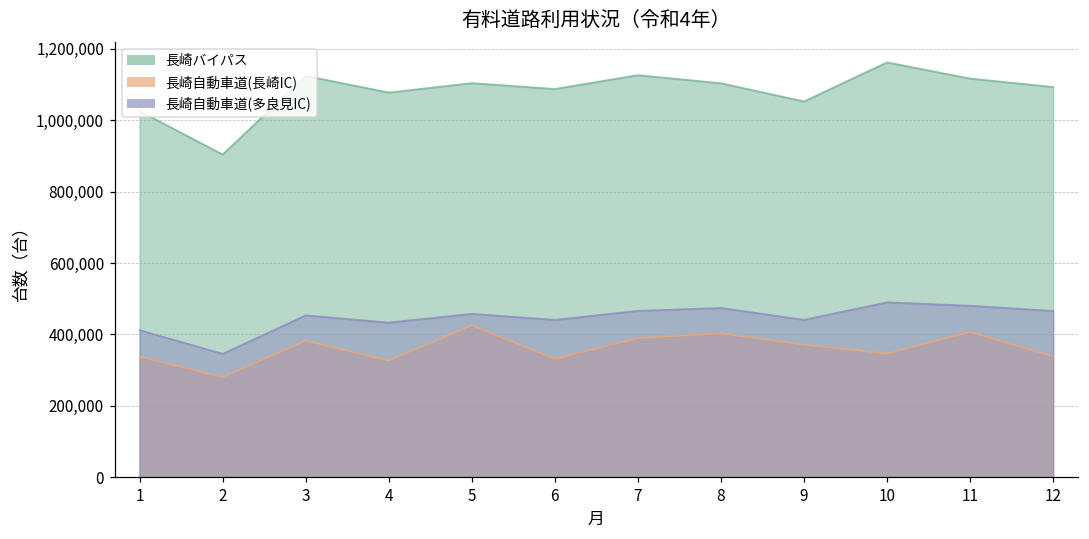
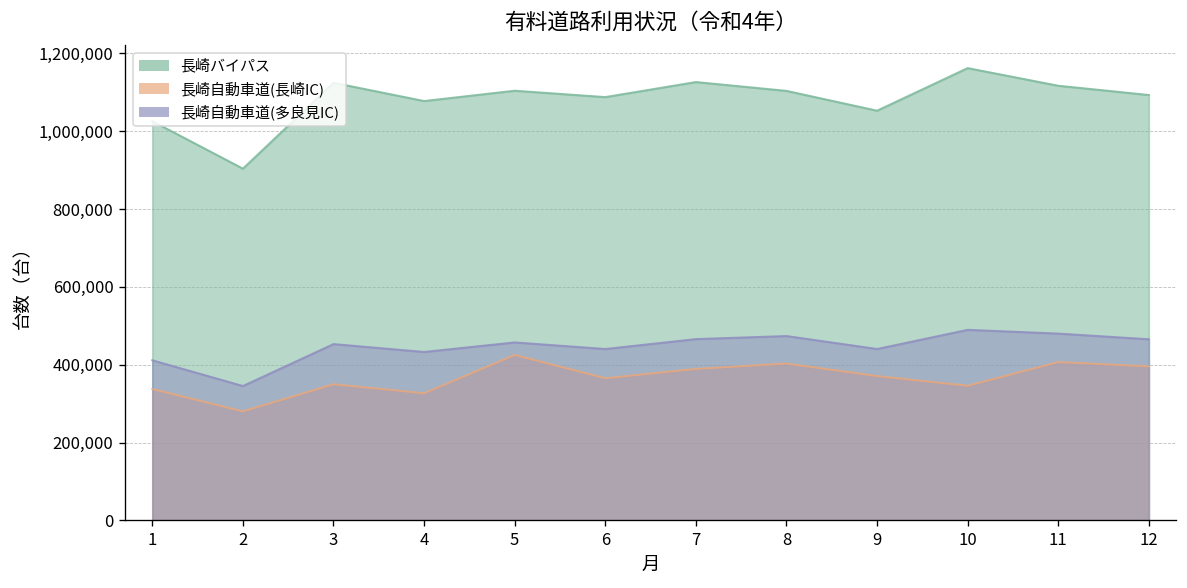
長崎自動車道(長崎IC), 3: 380,000 -> 350,000
長崎自動車道(長崎IC), 6: 330,000 -> 370,000
長崎自動車道(長崎IC), 12: 340,000 -> 400,000
